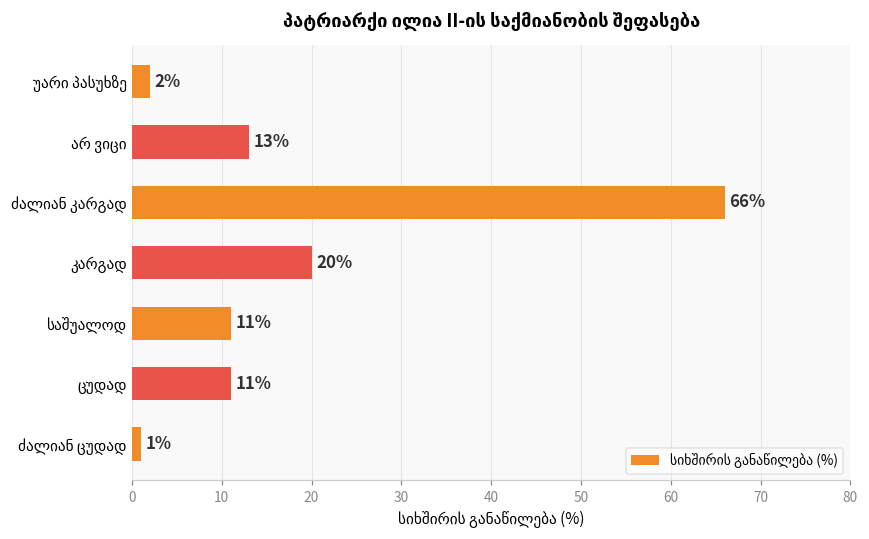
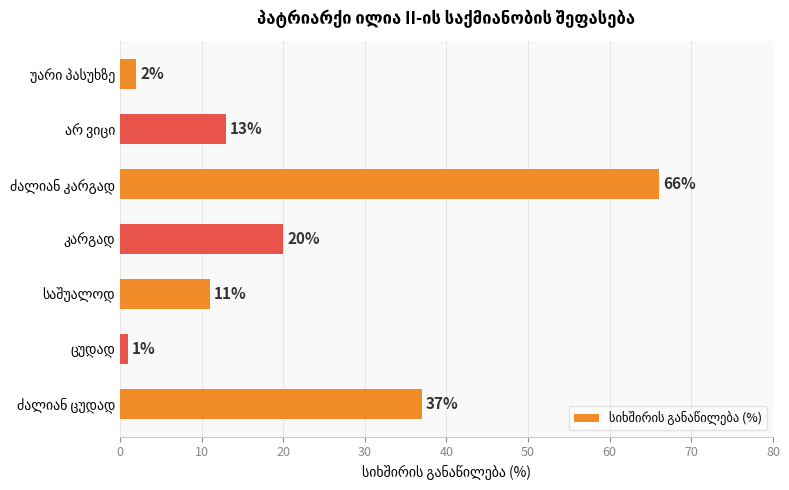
ცუდად: 11% -> 1%
ძალიან ცუდად: 1% -> 37%
